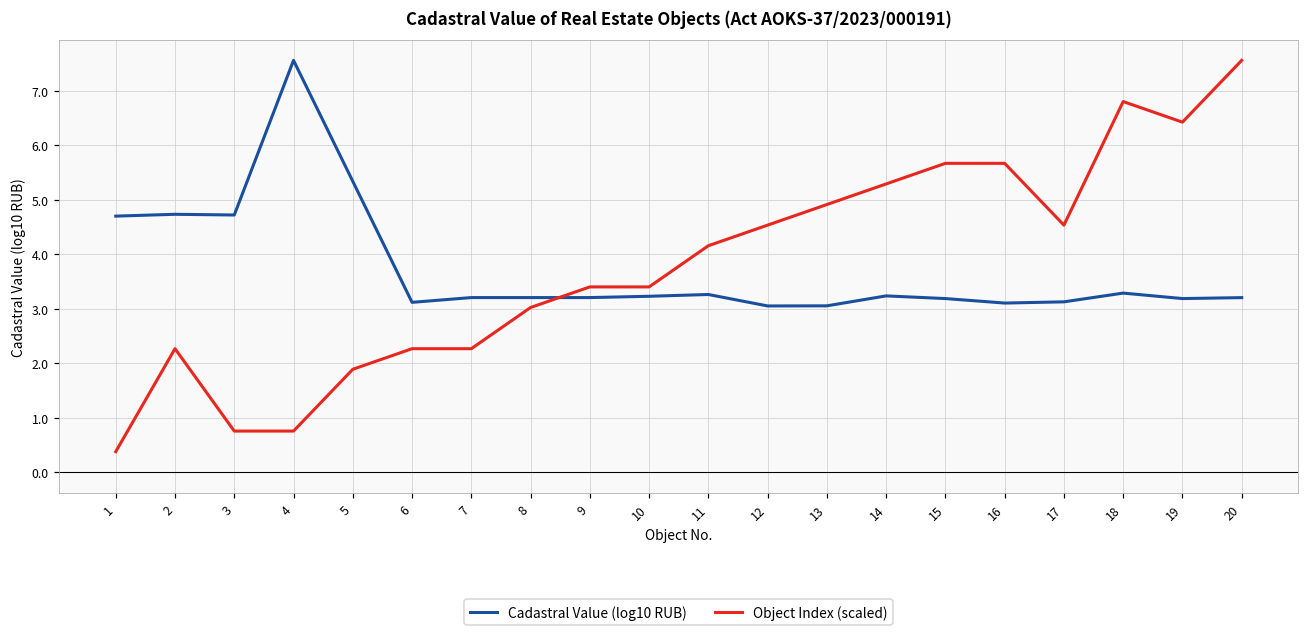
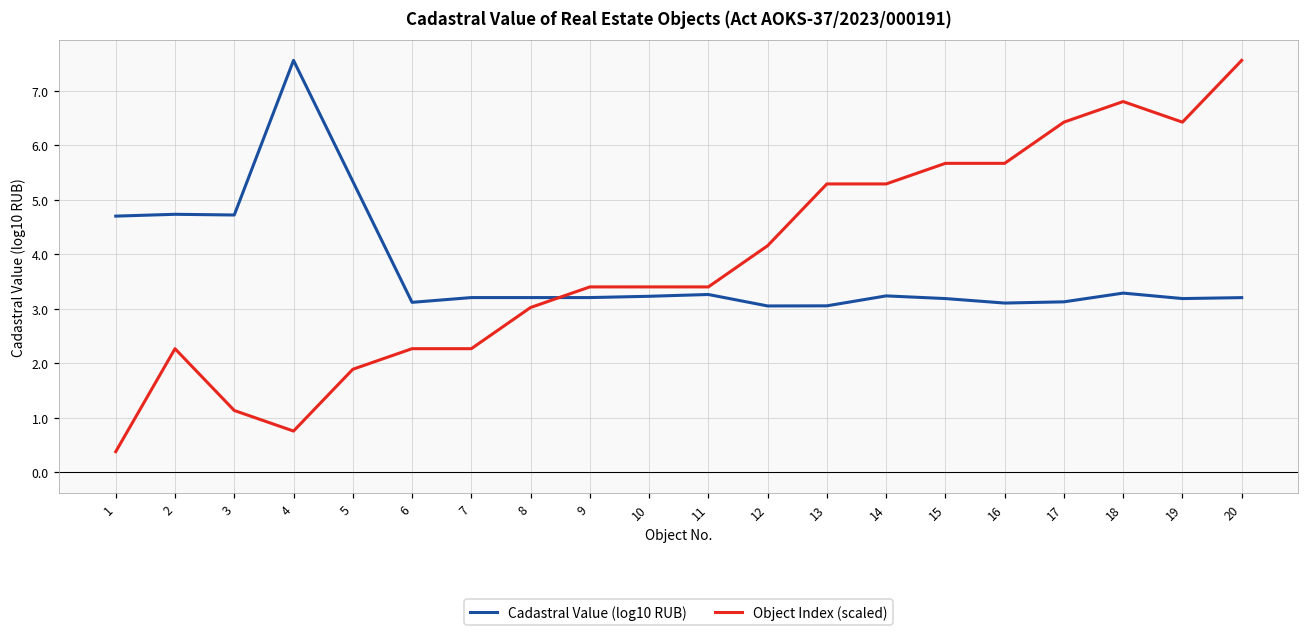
Object Index (scaled), 3: 0.8 -> 1.1
Object Index (scaled), 11: 4.2 -> 3.4
Object Index (scaled), 12: 4.5 -> 4.2
Object Index (scaled), 13: 4.9 -> 5.3
Object Index (scaled), 17: 4.5 -> 6.4
